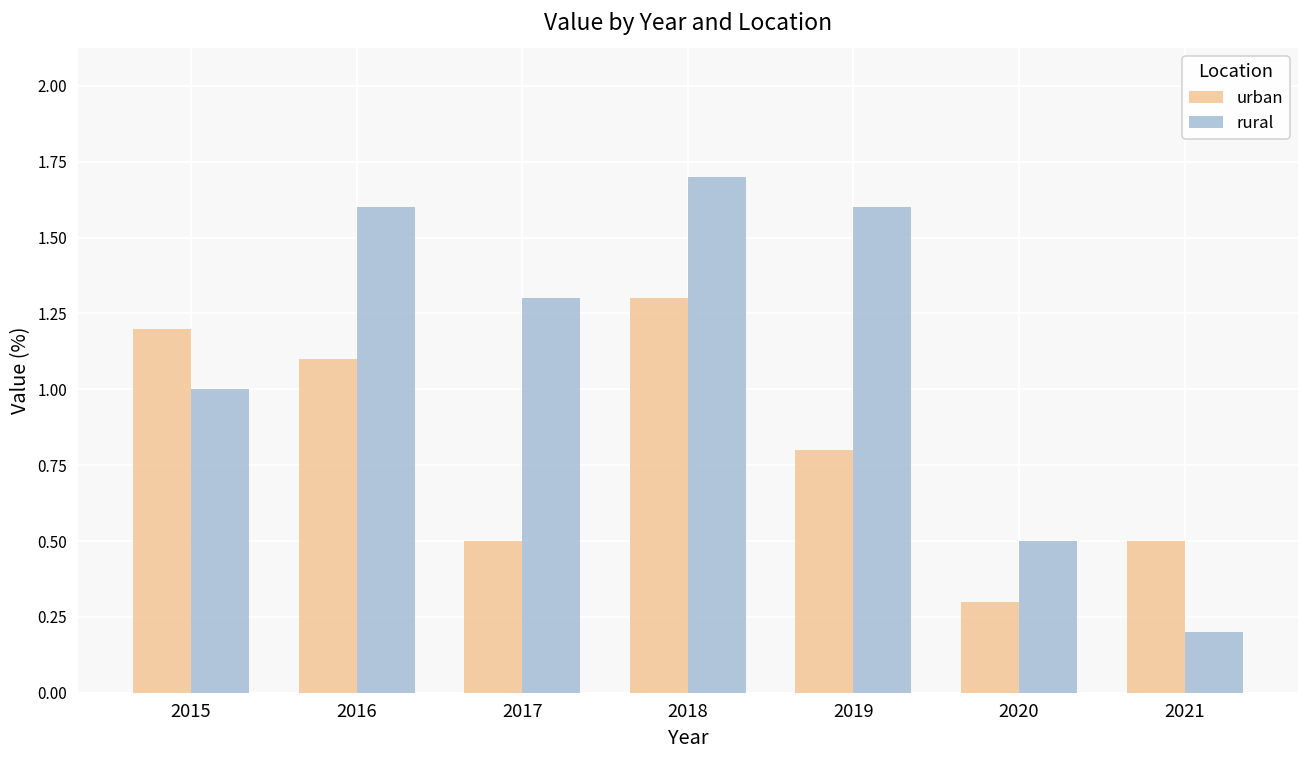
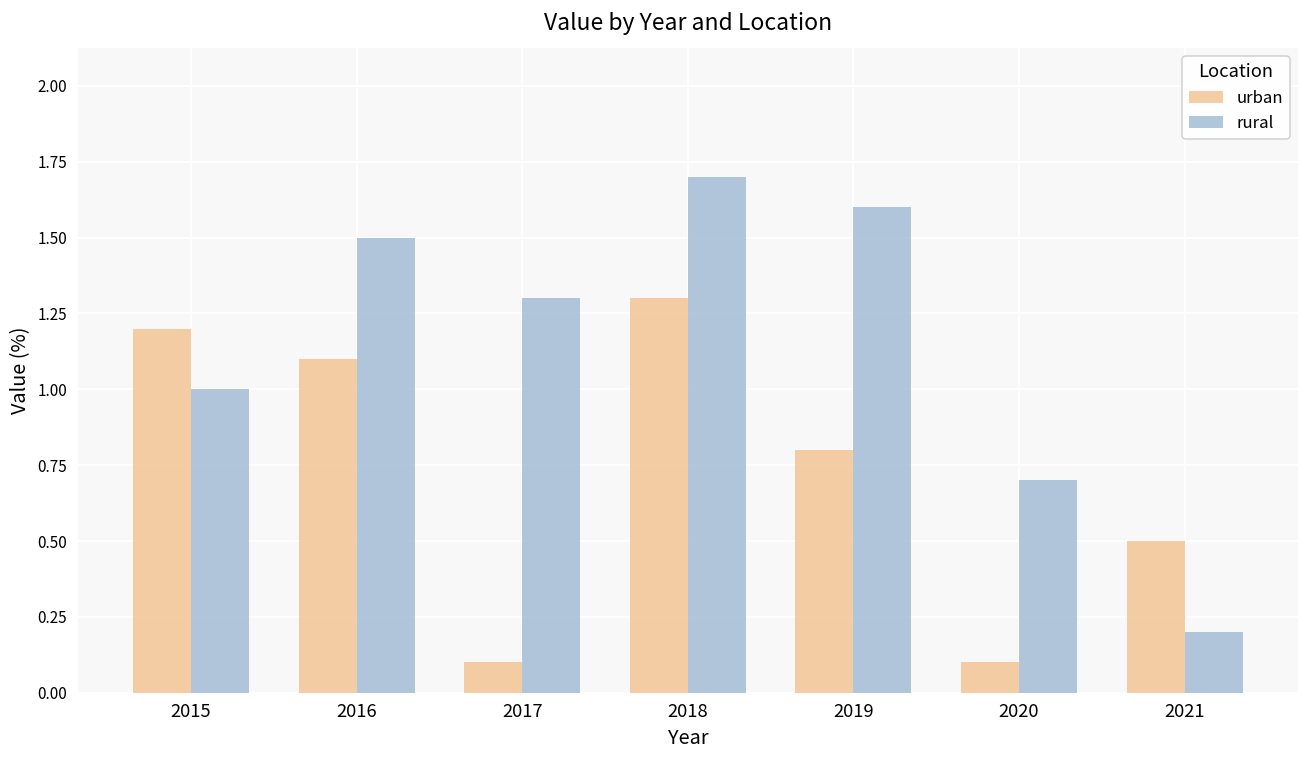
rural, 2016: 1.6 -> 1.5
urban, 2017: 0.5 -> 0.1
urban, 2020: 0.3 -> 0.1
rural, 2020: 0.5 -> 0.7
